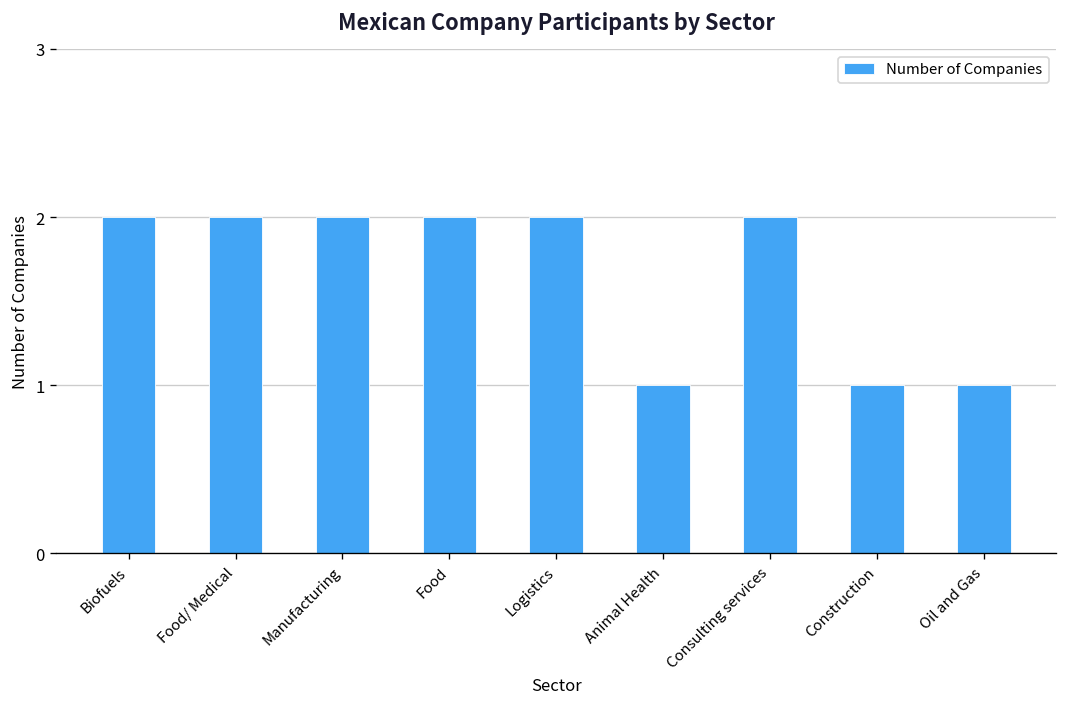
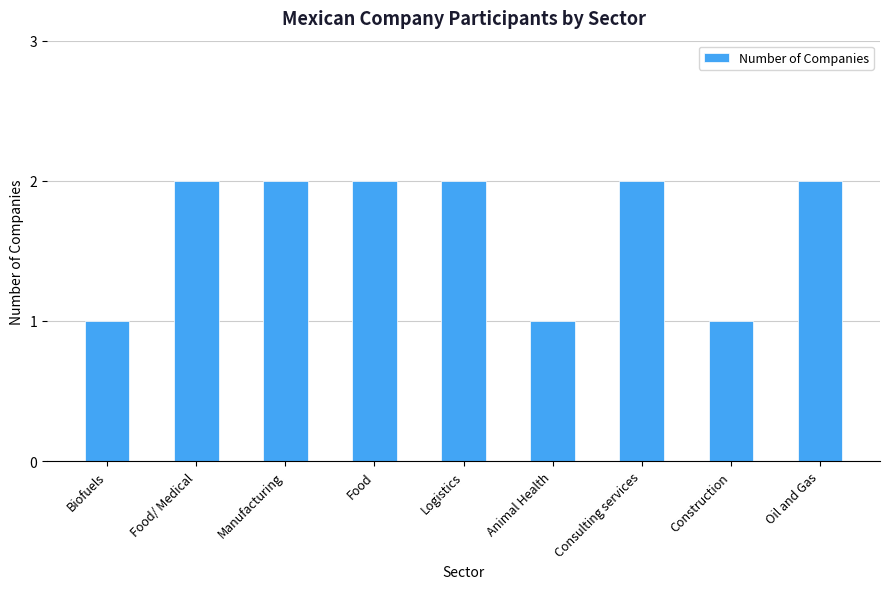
Biofuels: 2 -> 1
Oil and Gas: 1 -> 2
